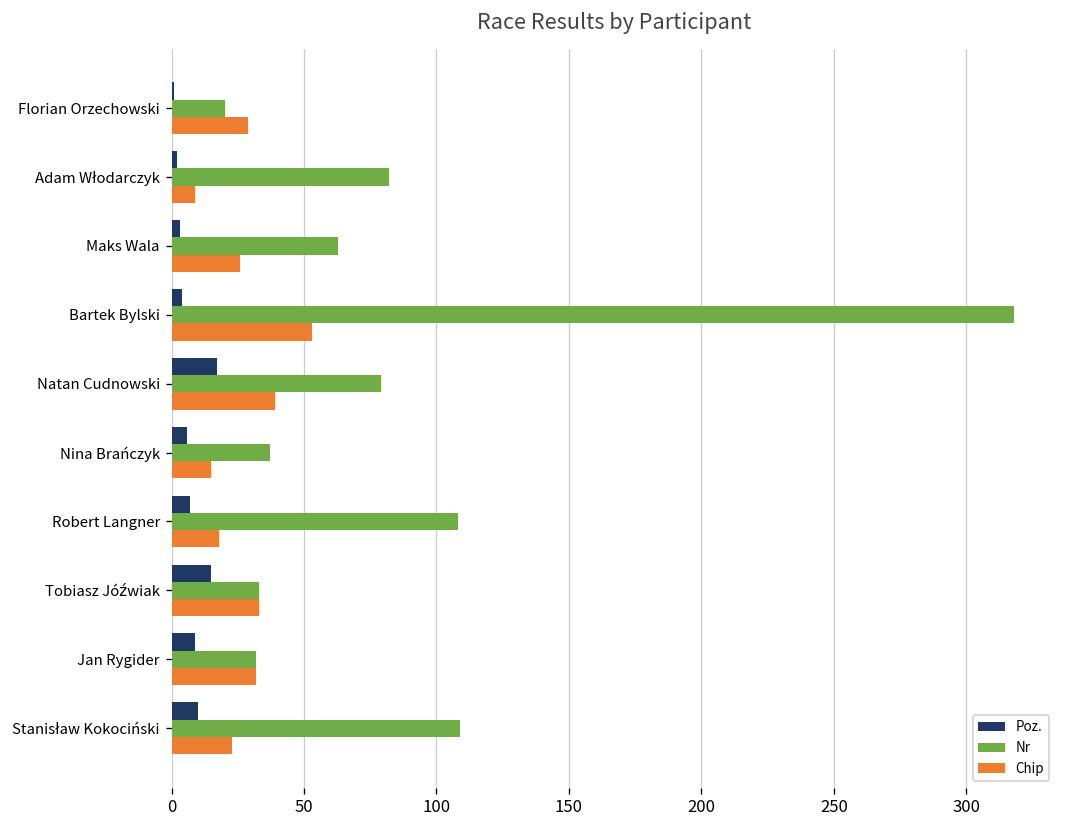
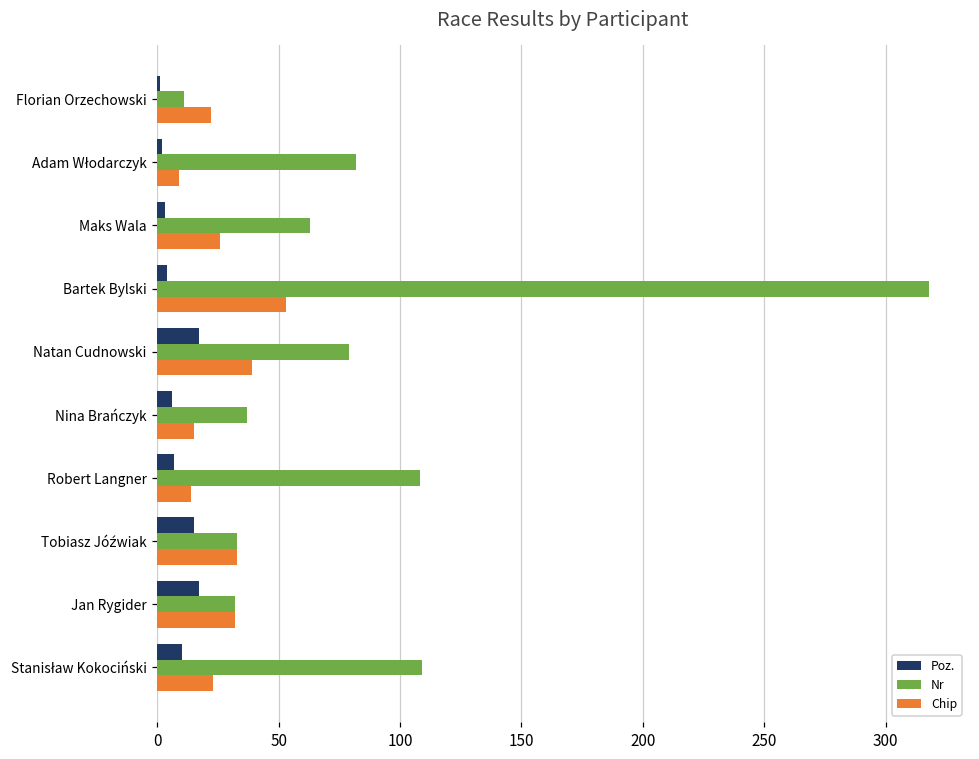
Nr, Florian Orzechowski: 20 -> 11
Chip, Florian Orzechowski: 29 -> 22
Chip, Robert Langner: 18 -> 14
Poz., Jan Rygider: 9 -> 17
